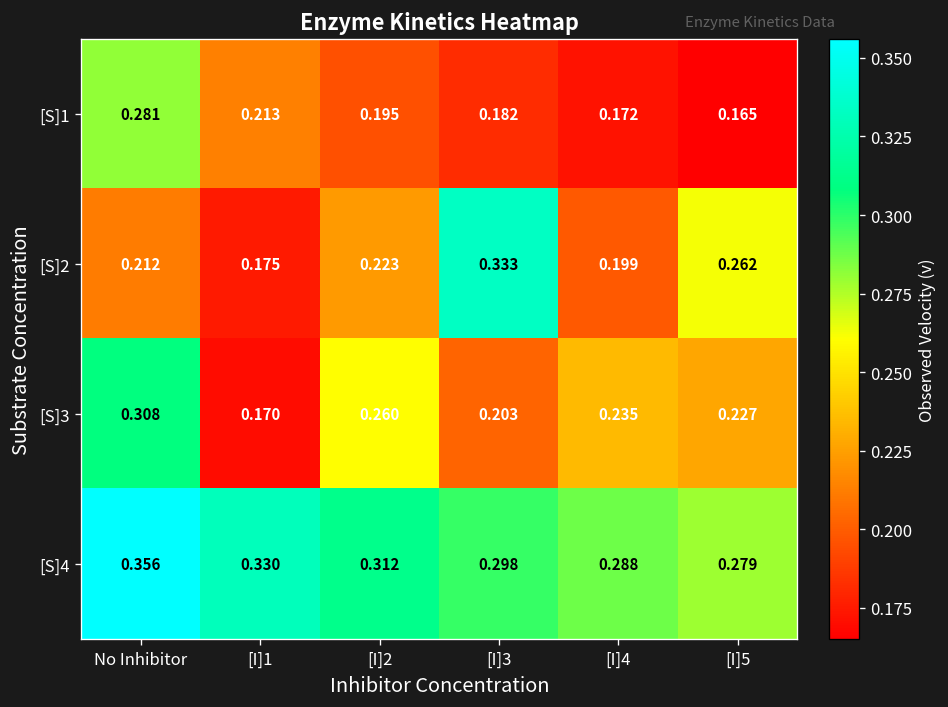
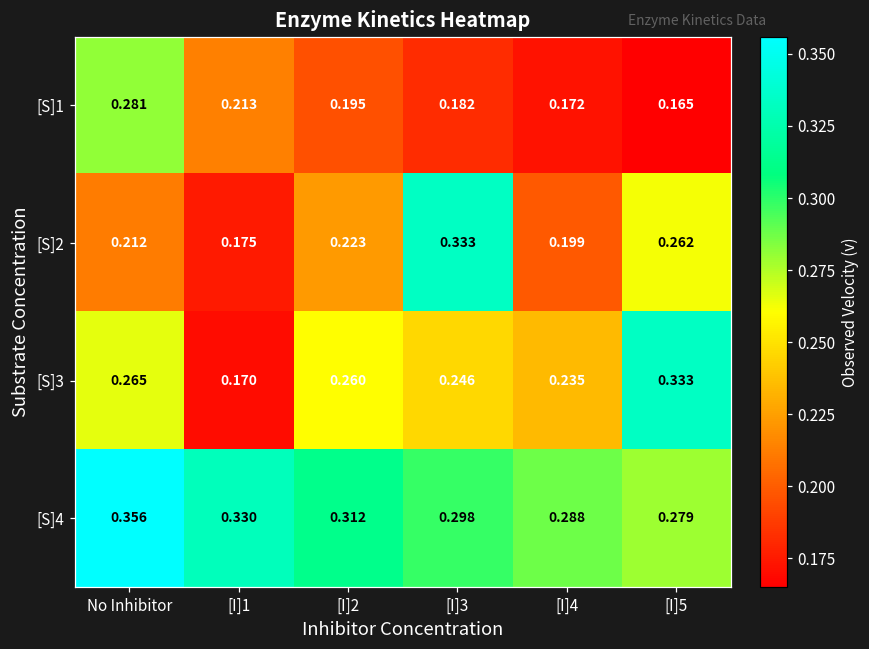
[S]3, No Inhibitor: 0.308 -> 0.265
[S]3, [I]3: 0.203 -> 0.246
[S]3, [I]5: 0.227 -> 0.333
